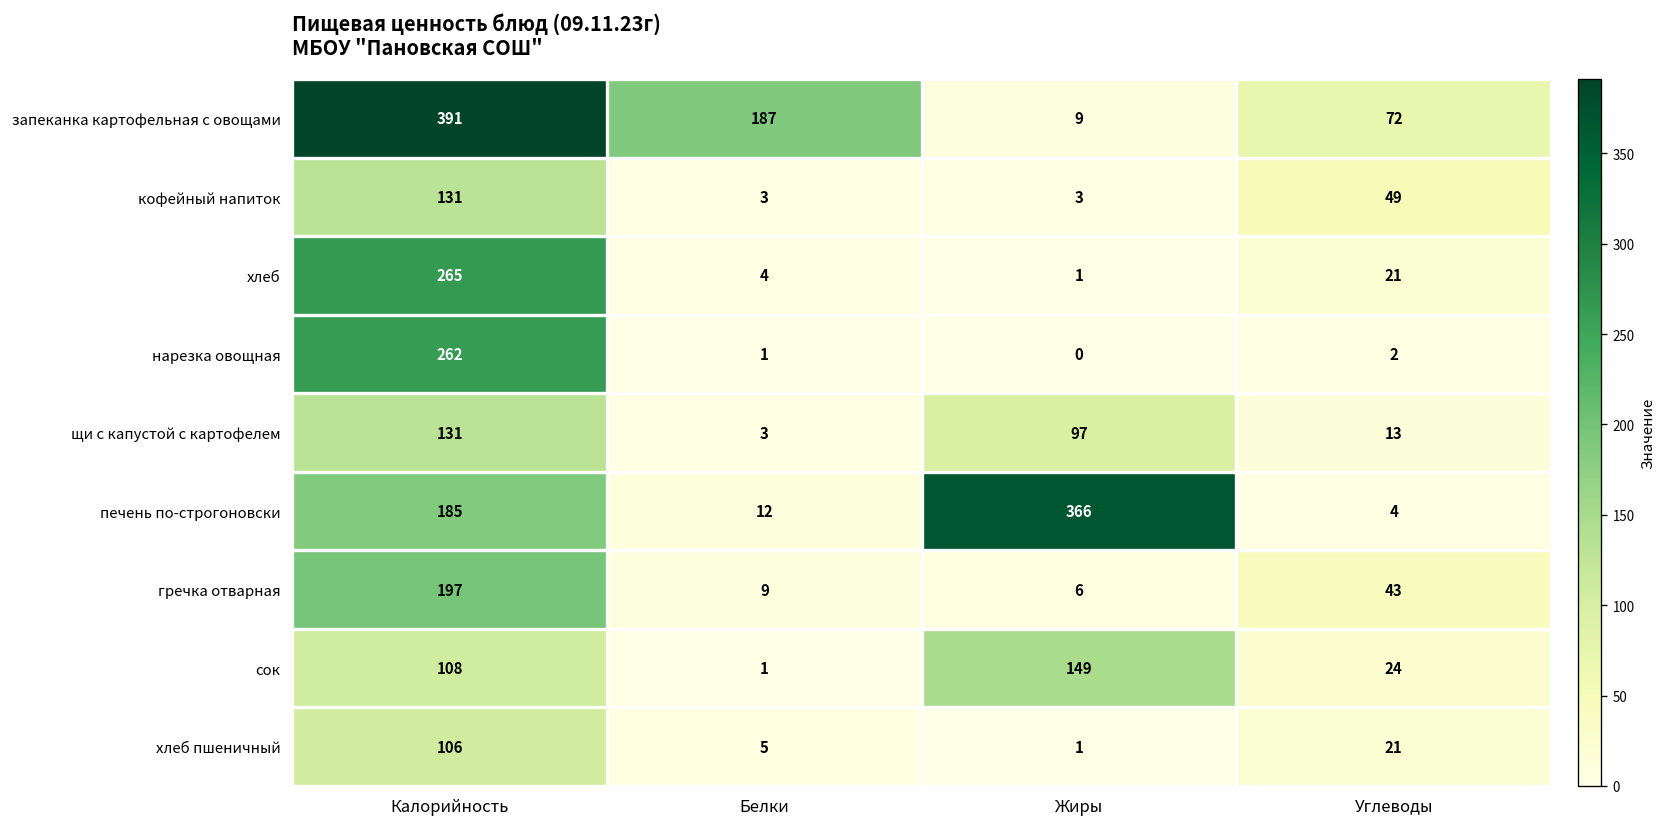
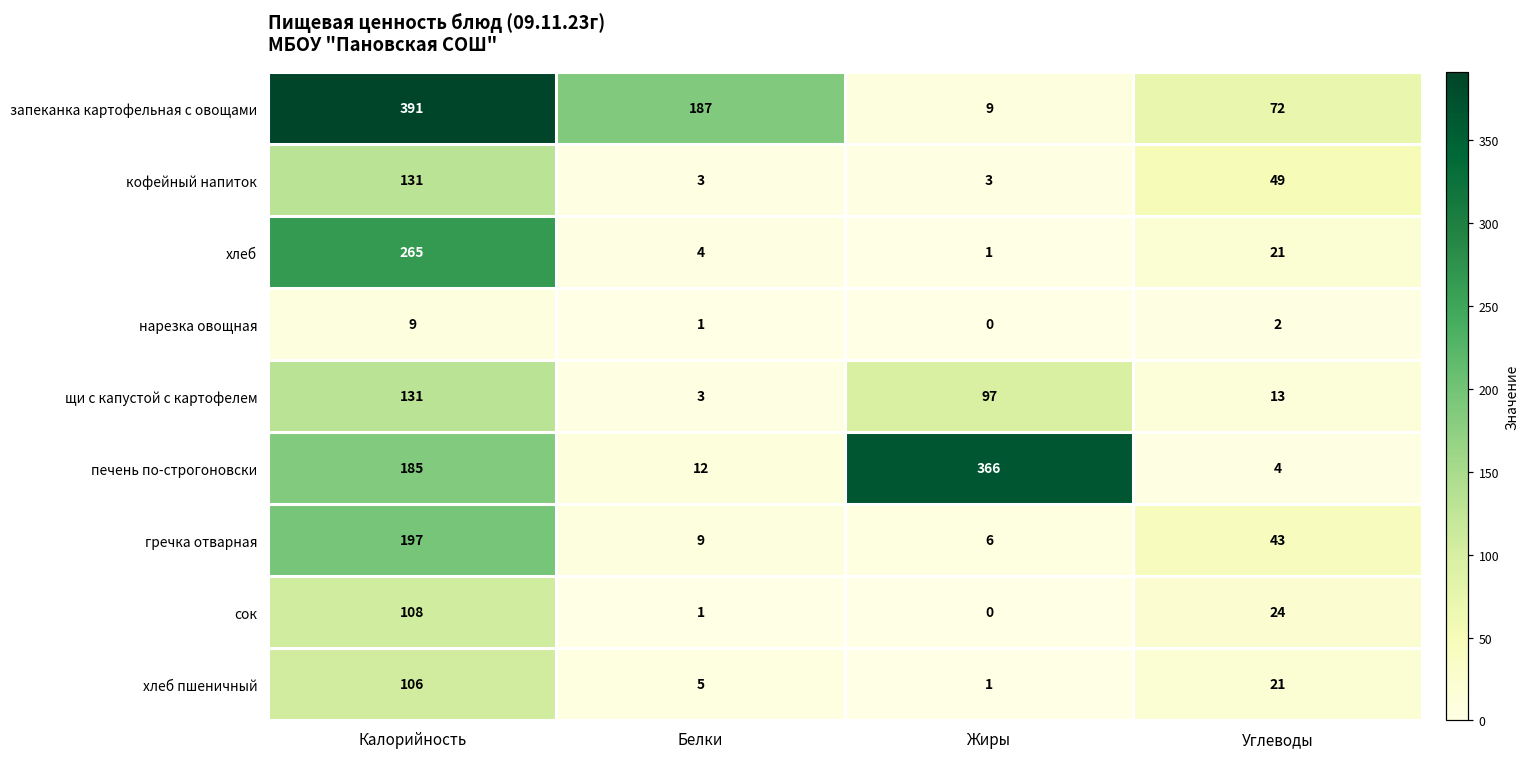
нарезка овощная, Калорийность: 262 -> 9
сок, Жиры: 149 -> 0
